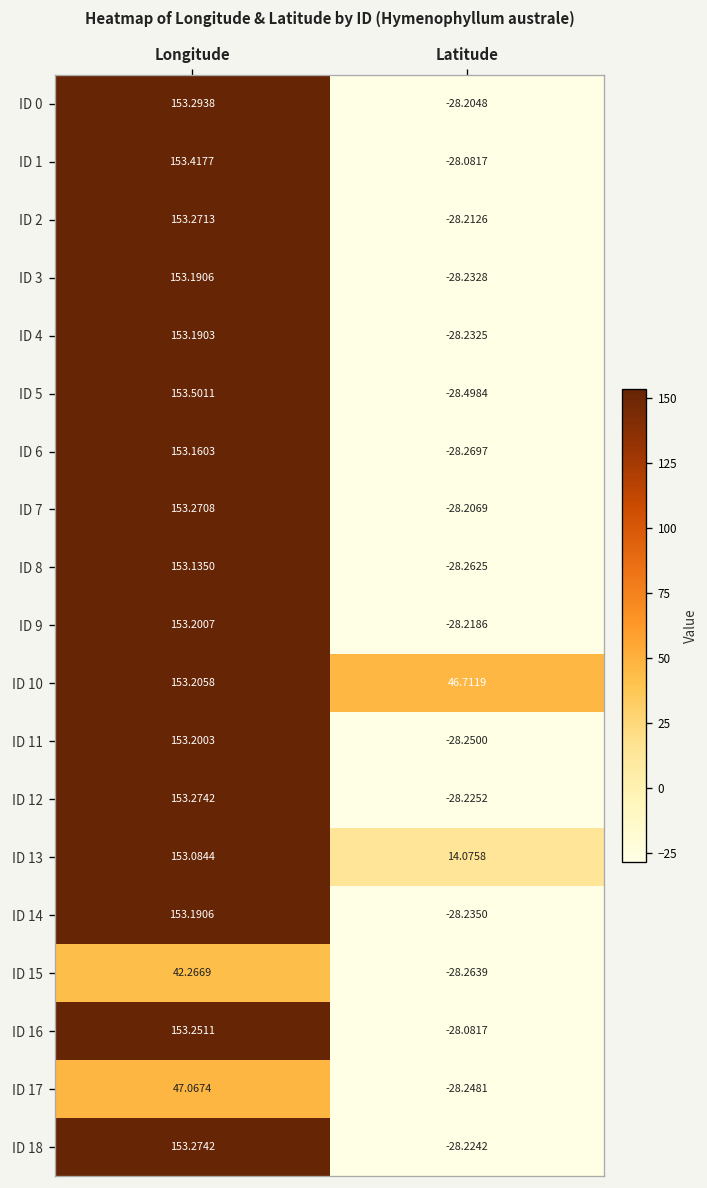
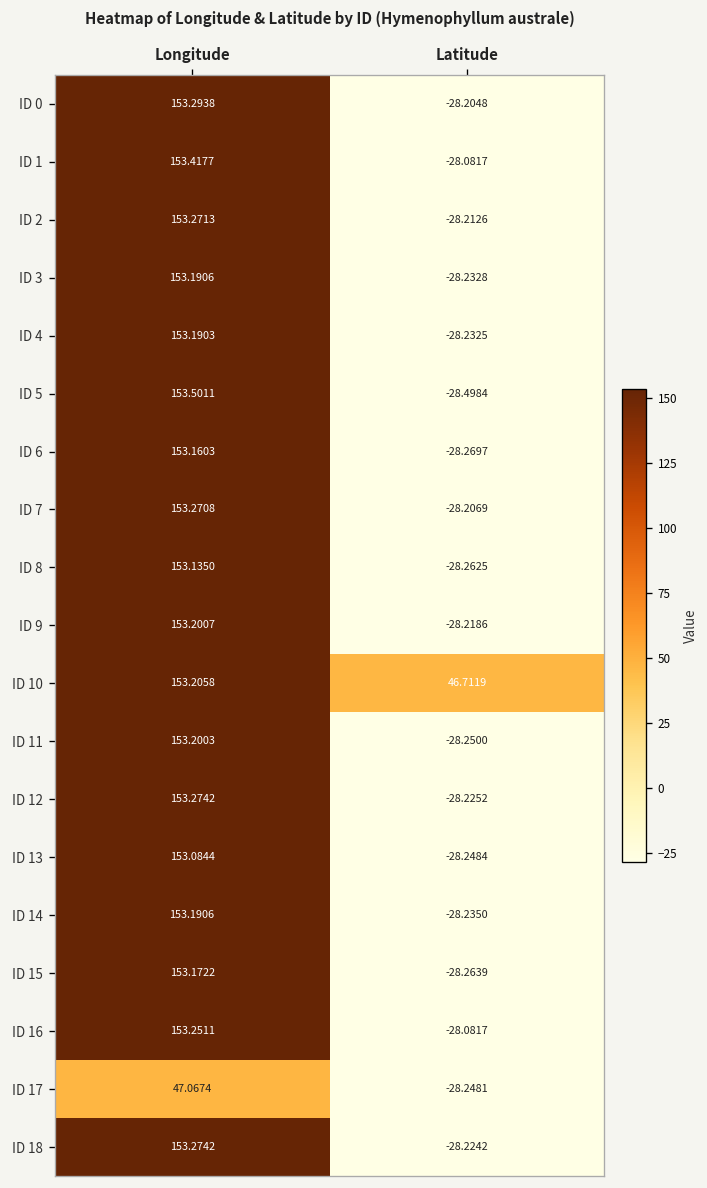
ID 13, Latitude: 14.0758 -> -28.2484
ID 15, Longitude: 42.2669 -> 153.1722
